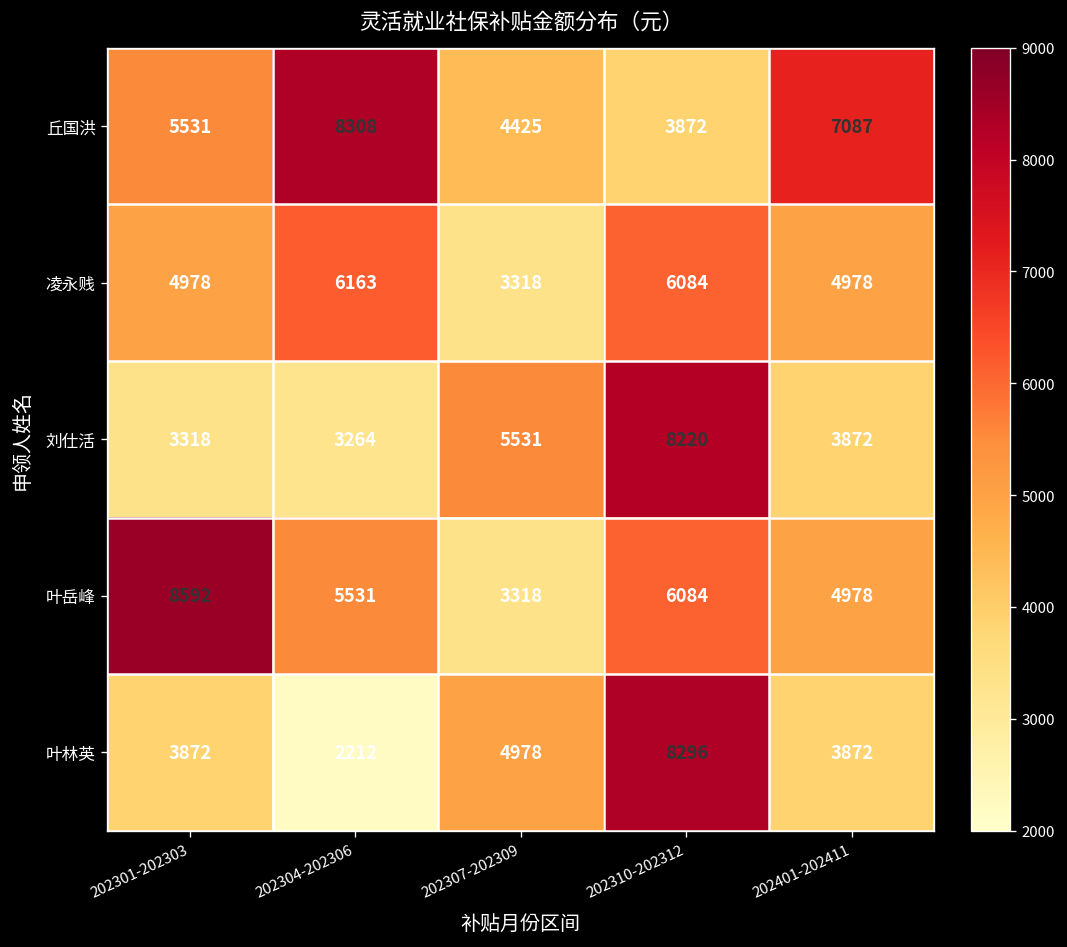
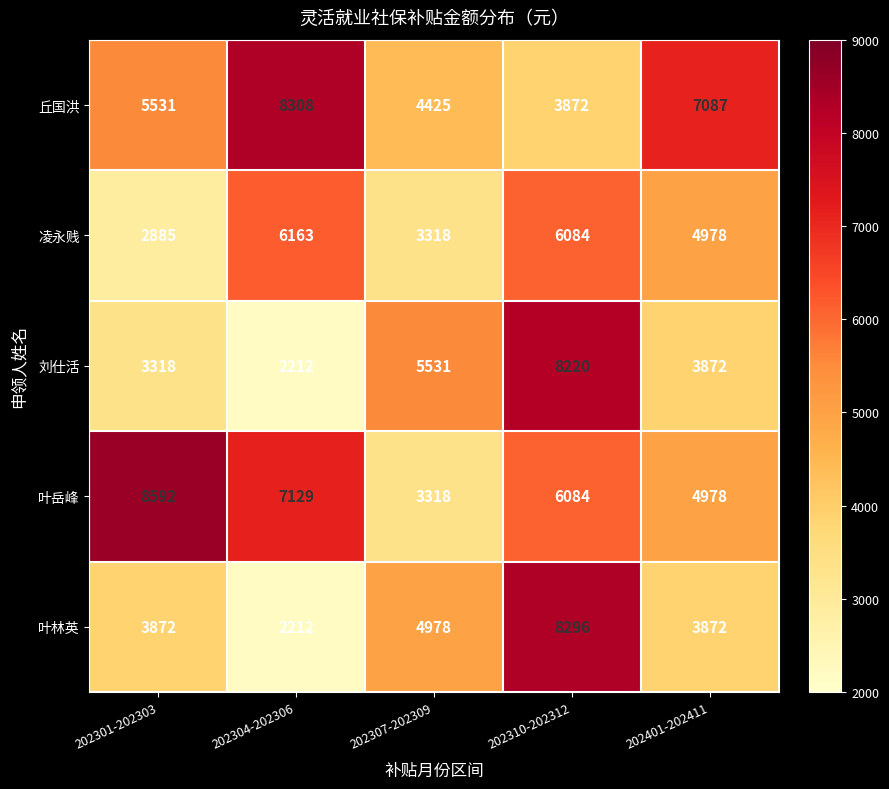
凌永贱, 202301-202303: 4978 -> 2885
刘仕活, 202304-202306: 3264 -> 2212
叶岳峰, 202304-202306: 5531 -> 7129
